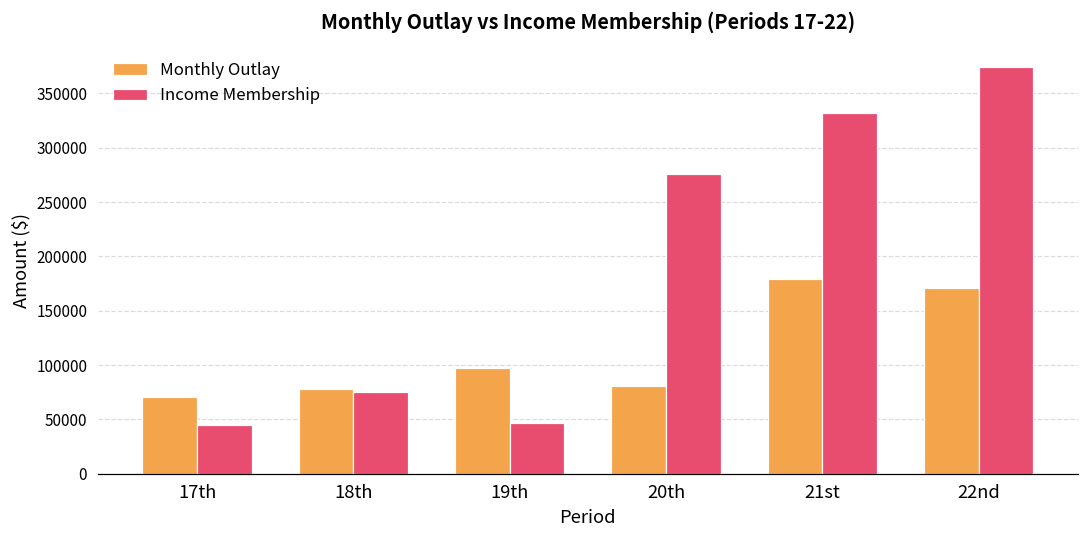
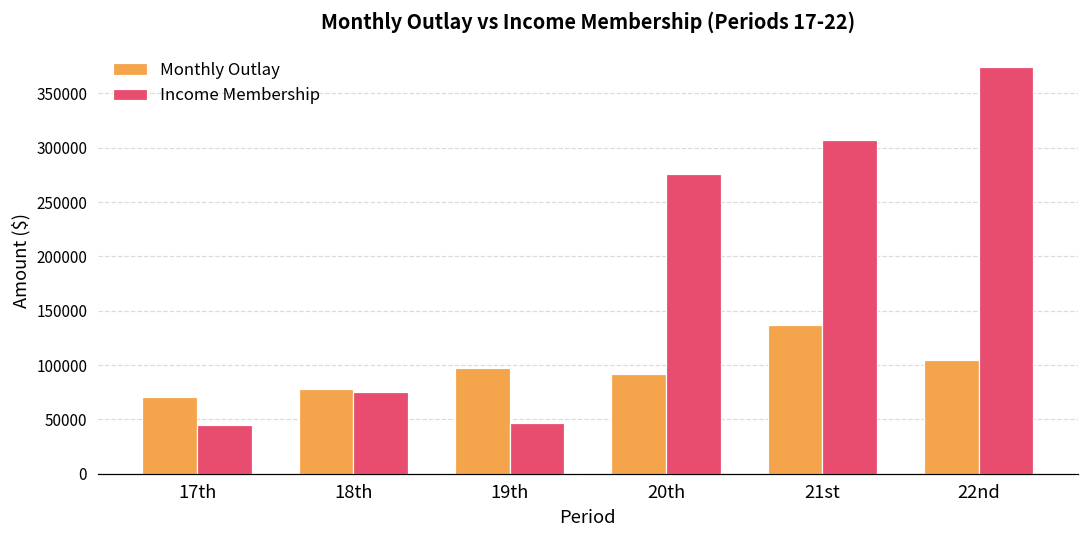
Monthly Outlay, 20th: 80000 -> 90000
Monthly Outlay, 21st: 180000 -> 140000
Income Membership, 21st: 330000 -> 310000
Monthly Outlay, 22nd: 170000 -> 100000
